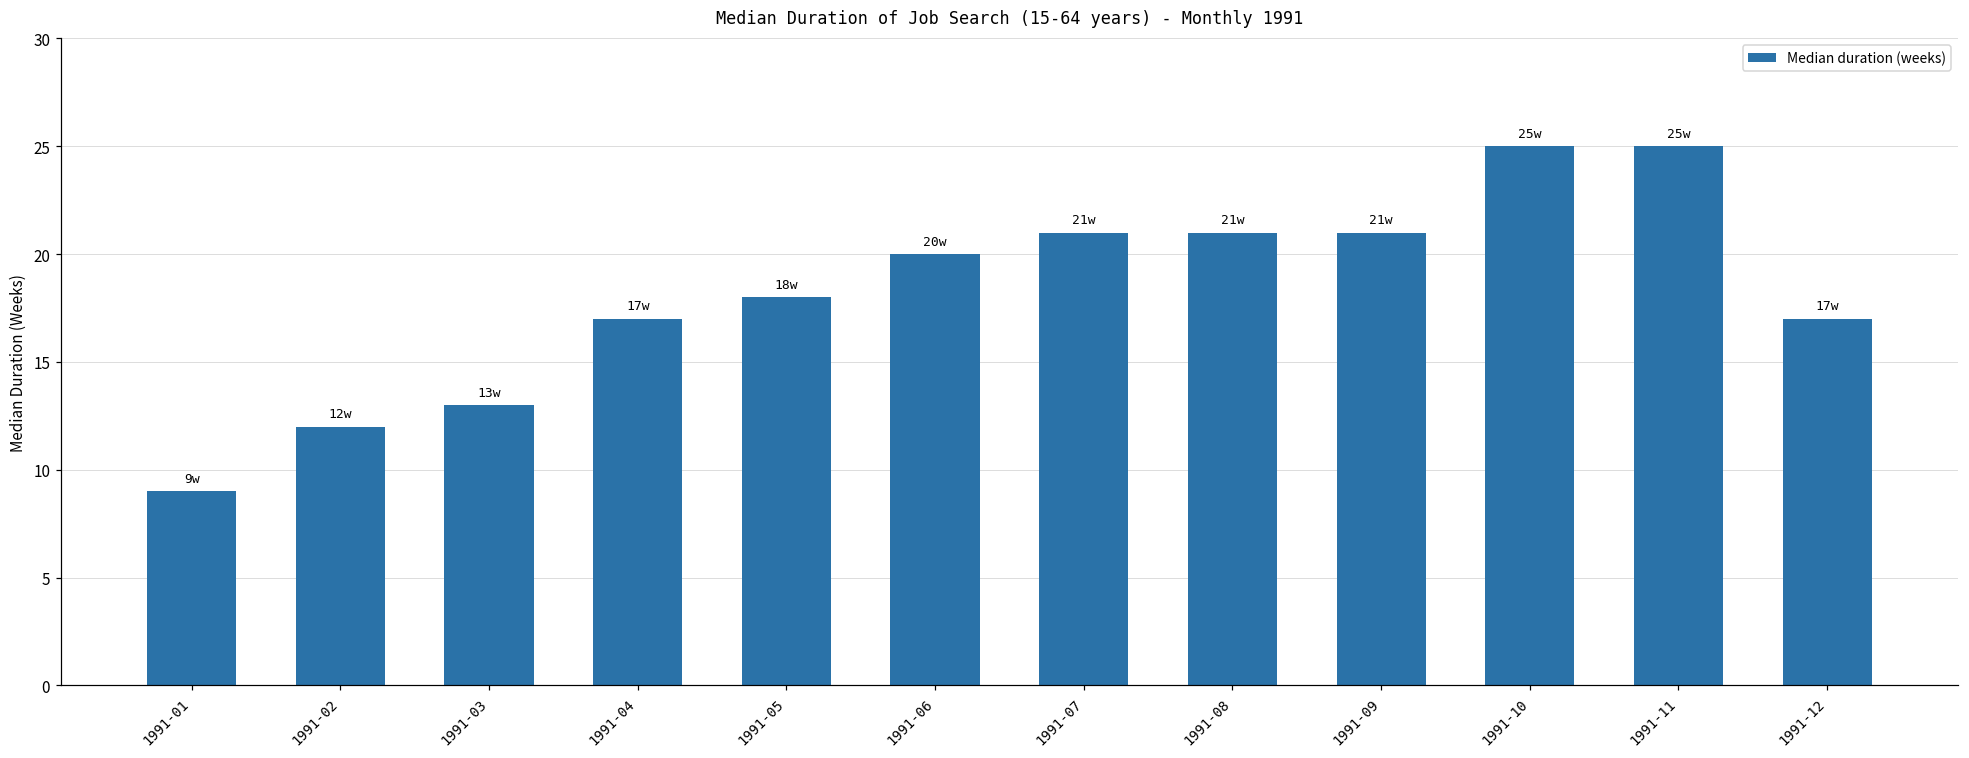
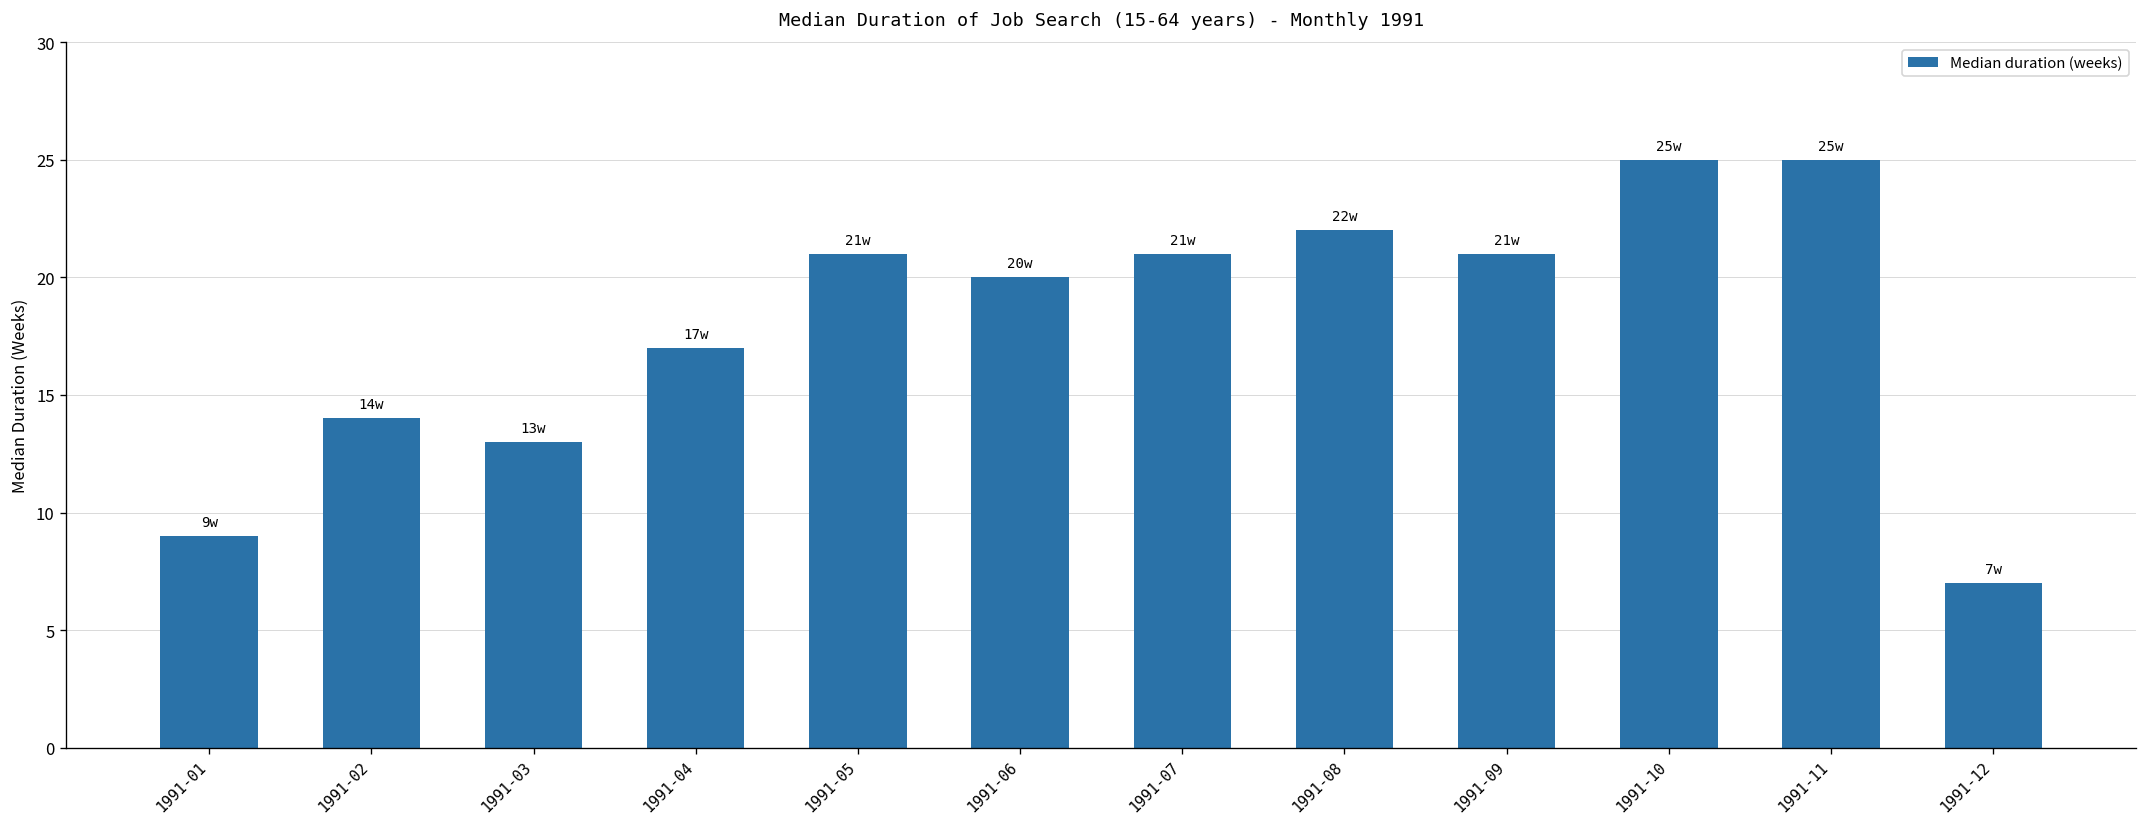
1991-02: 12w -> 14w
1991-05: 18w -> 21w
1991-08: 21w -> 22w
1991-12: 17w -> 7w
